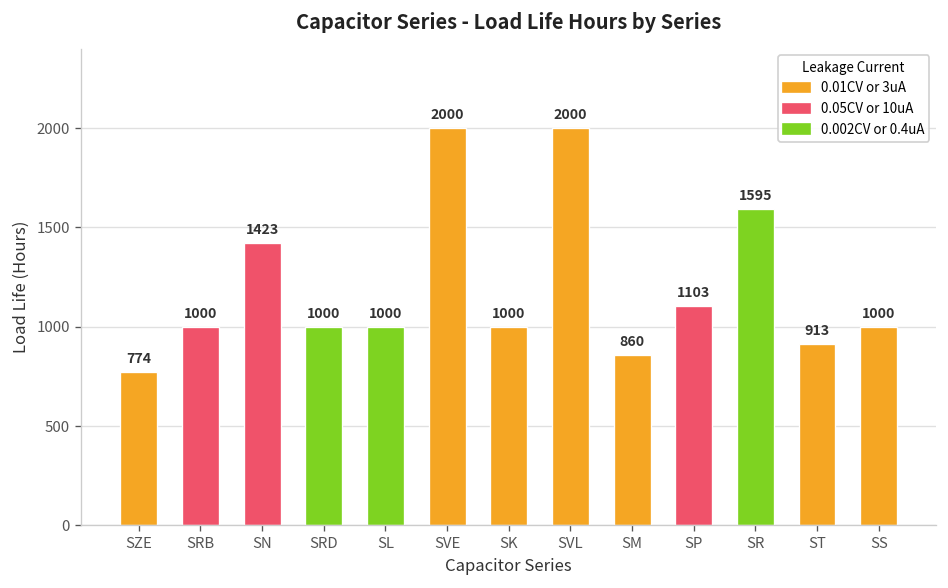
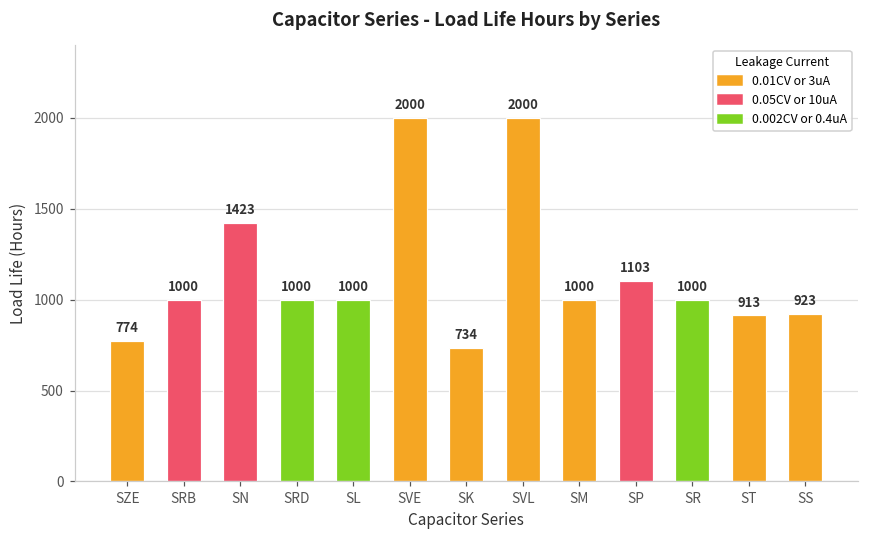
SK: 1000 -> 734
SM: 860 -> 1000
SR: 1595 -> 1000
SS: 1000 -> 923
